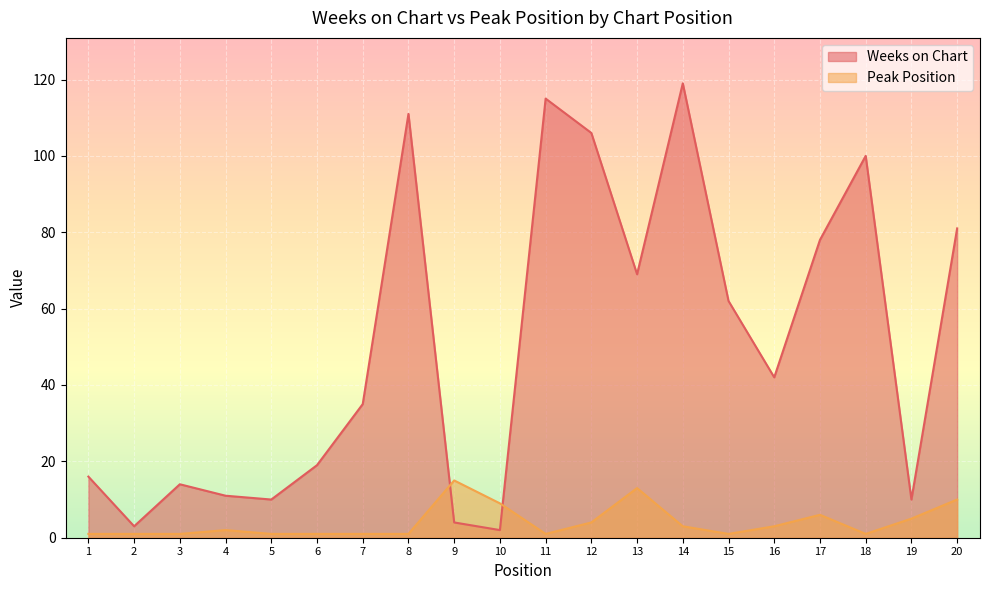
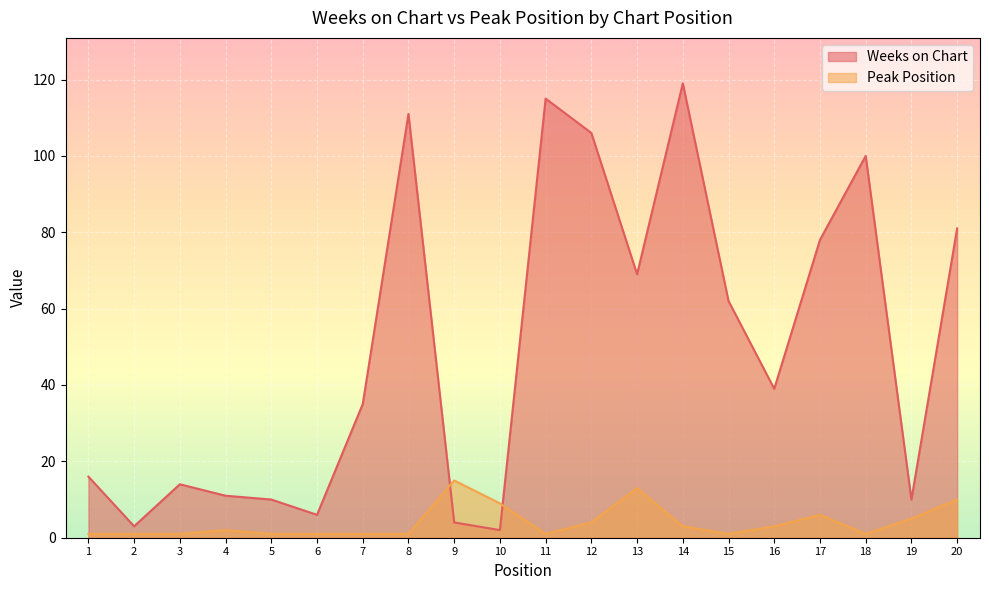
Weeks on Chart, 6: 19 -> 6
Weeks on Chart, 16: 42 -> 39
